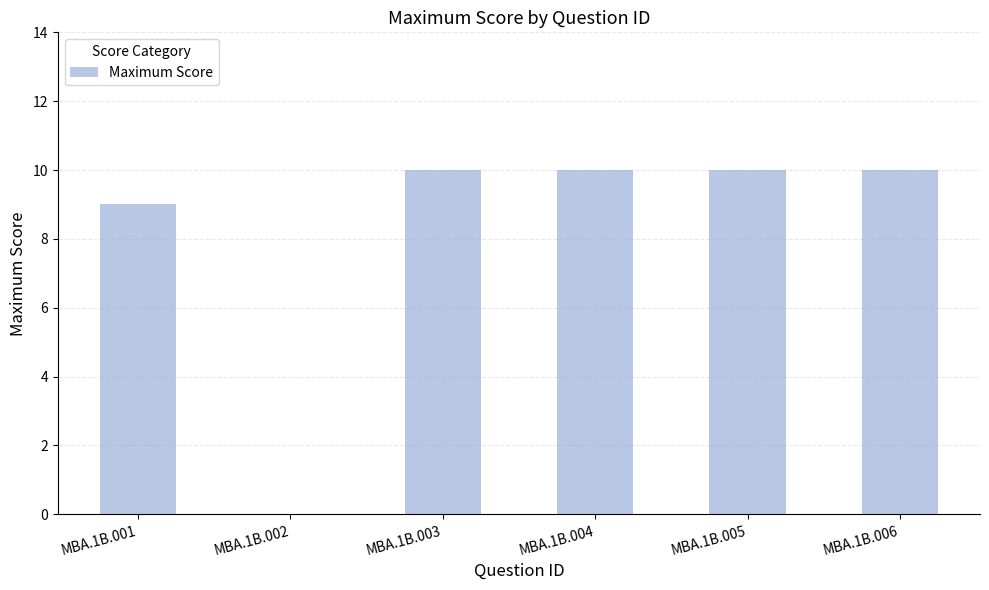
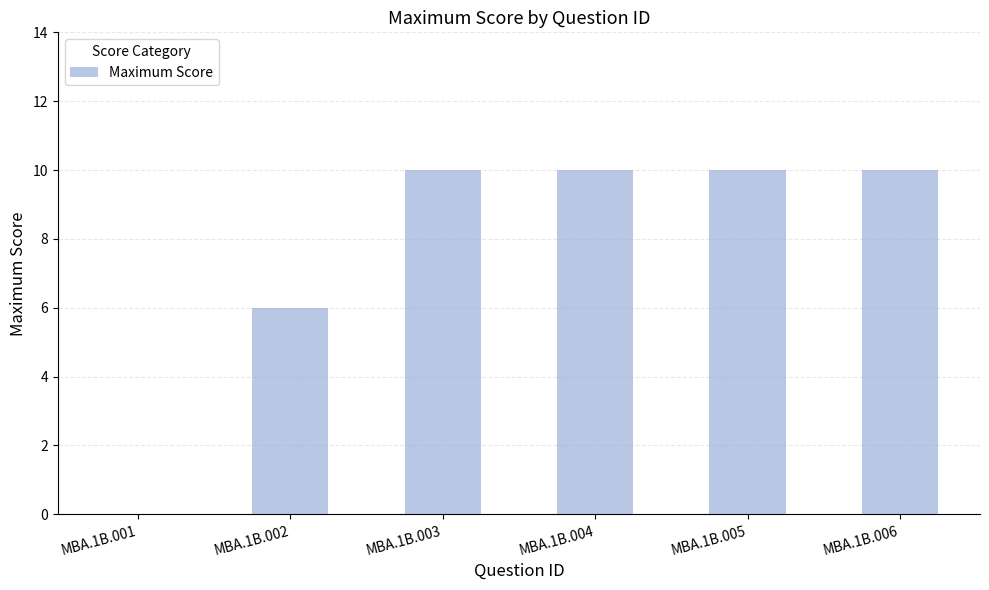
MBA.1B.001: 9 -> 0
MBA.1B.002: 0 -> 6
